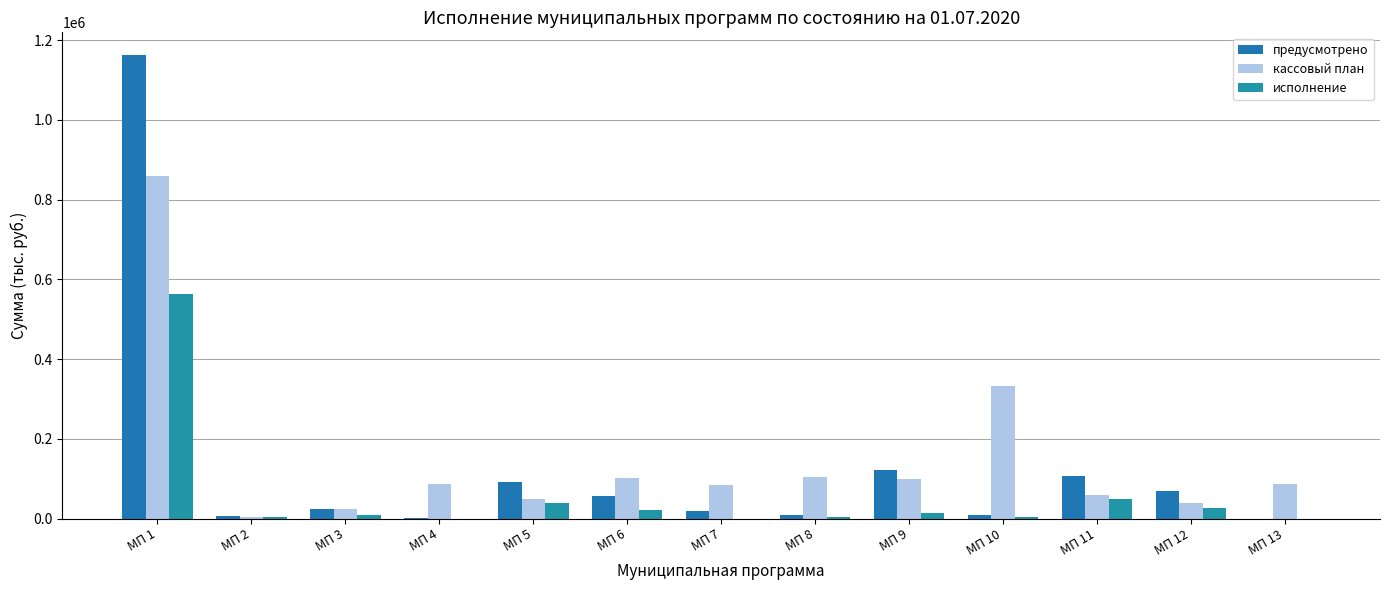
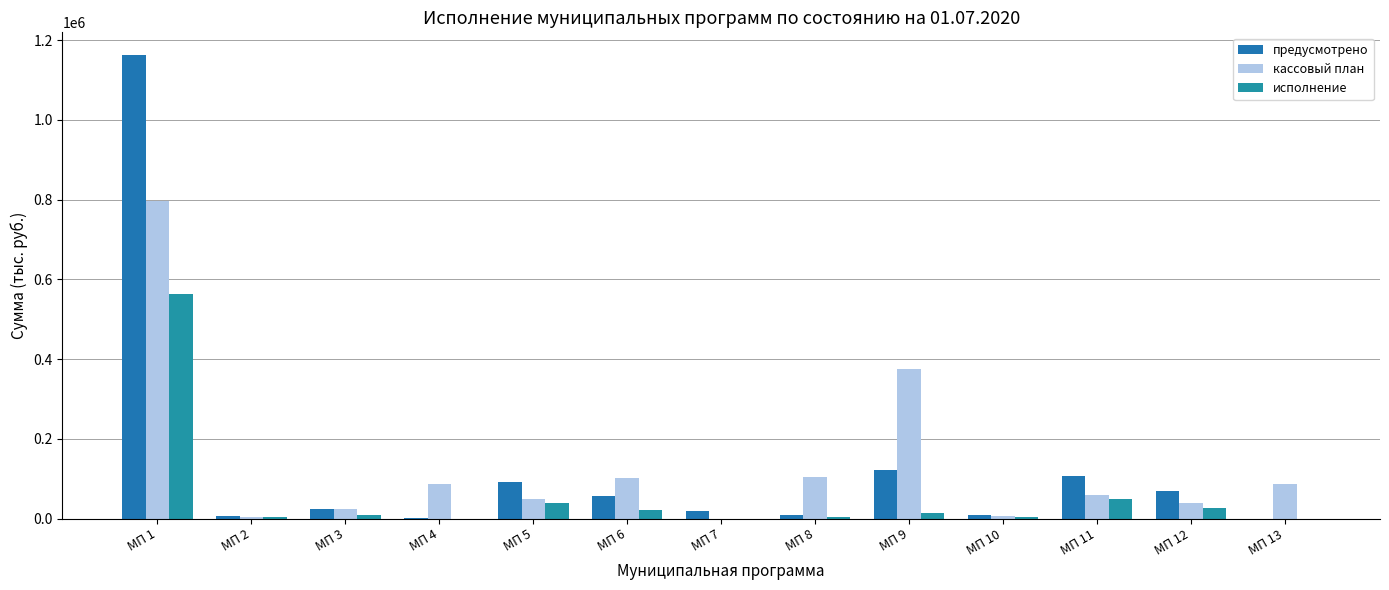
кассовый план, МП 1: 860000 -> 800000
кассовый план, МП 7: 80000 -> 0
кассовый план, МП 9: 100000 -> 380000
кассовый план, МП 10: 330000 -> 10000
